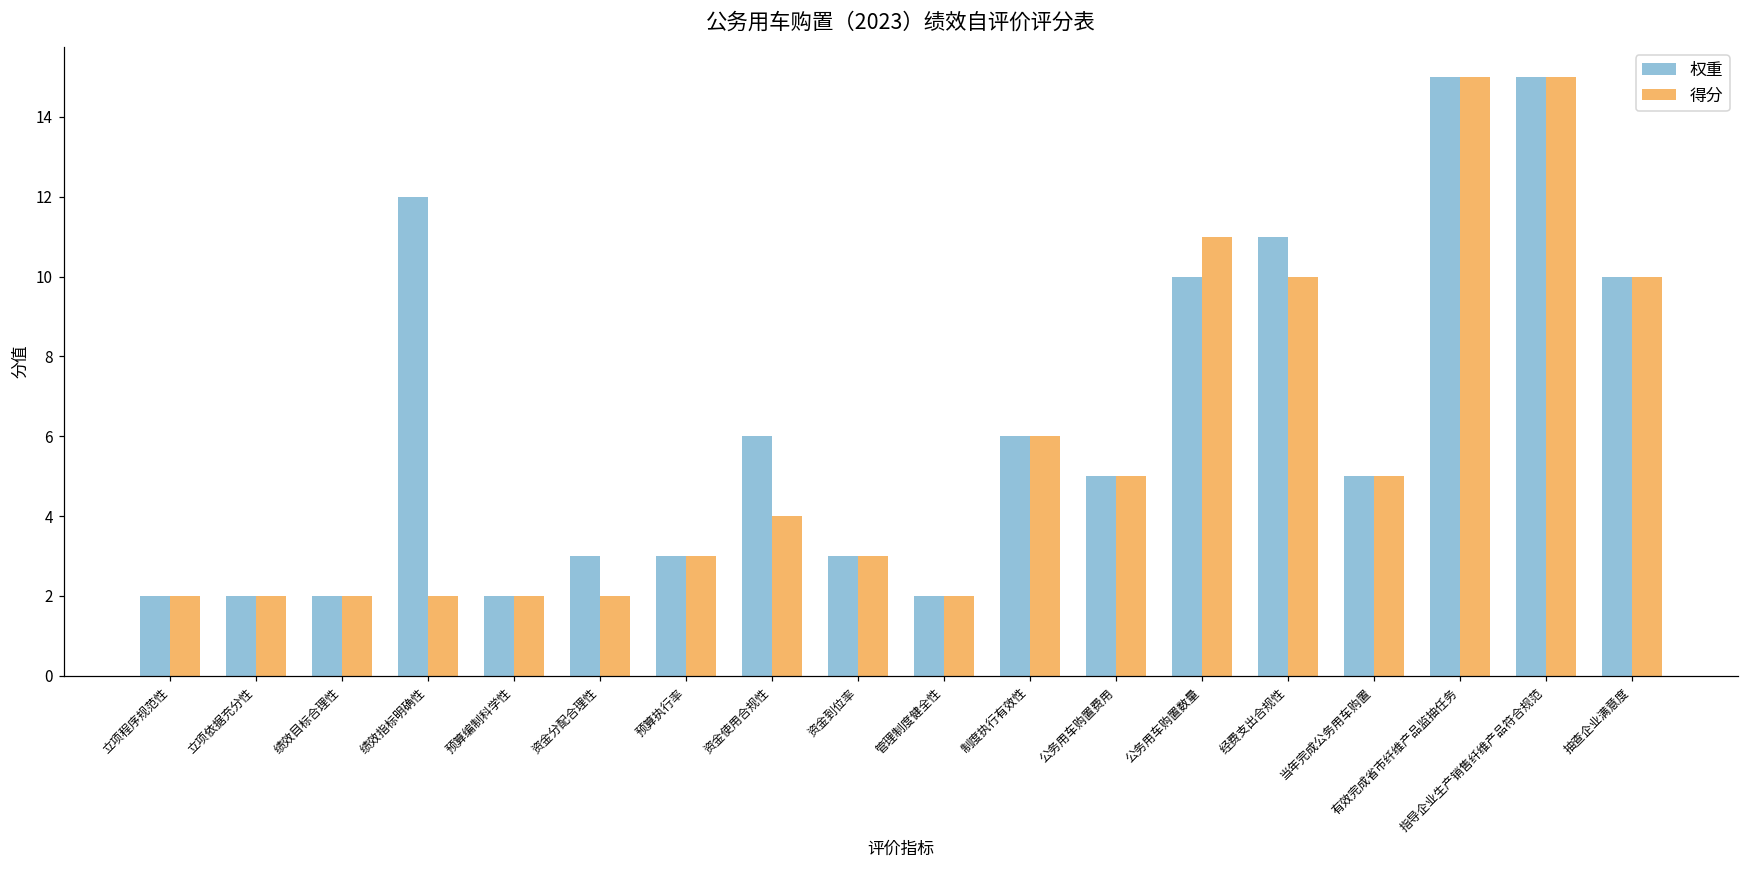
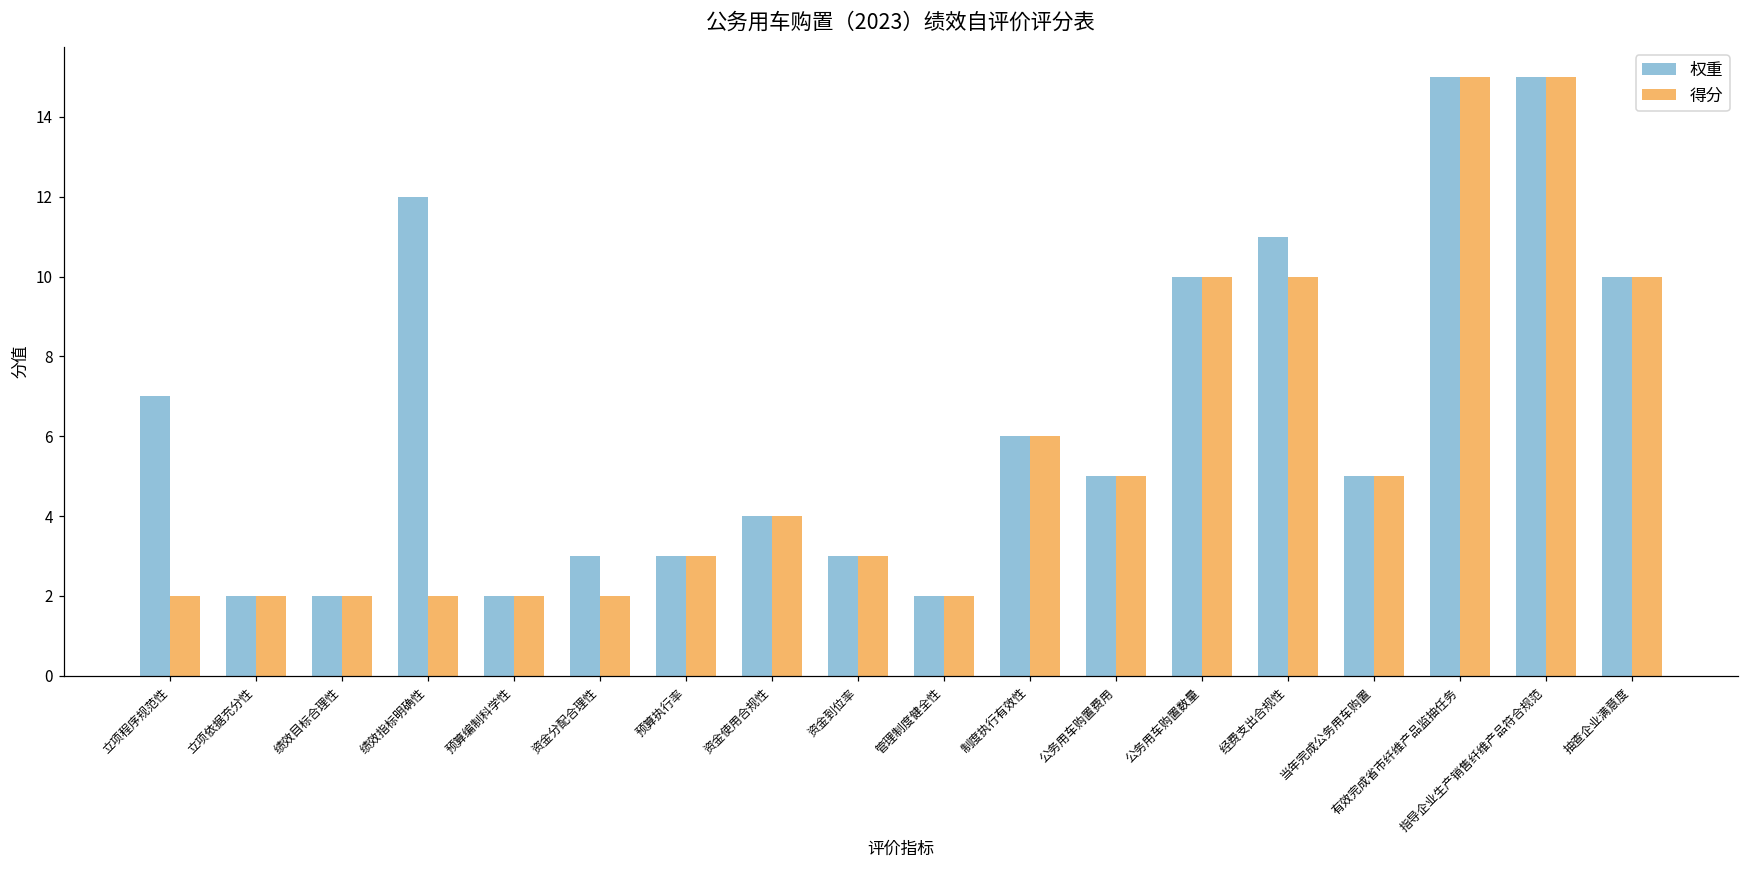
权重, 立项程序规范性: 2 -> 7
权重, 资金使用合规性: 6 -> 4
得分, 公务用车购置数量: 11 -> 10
